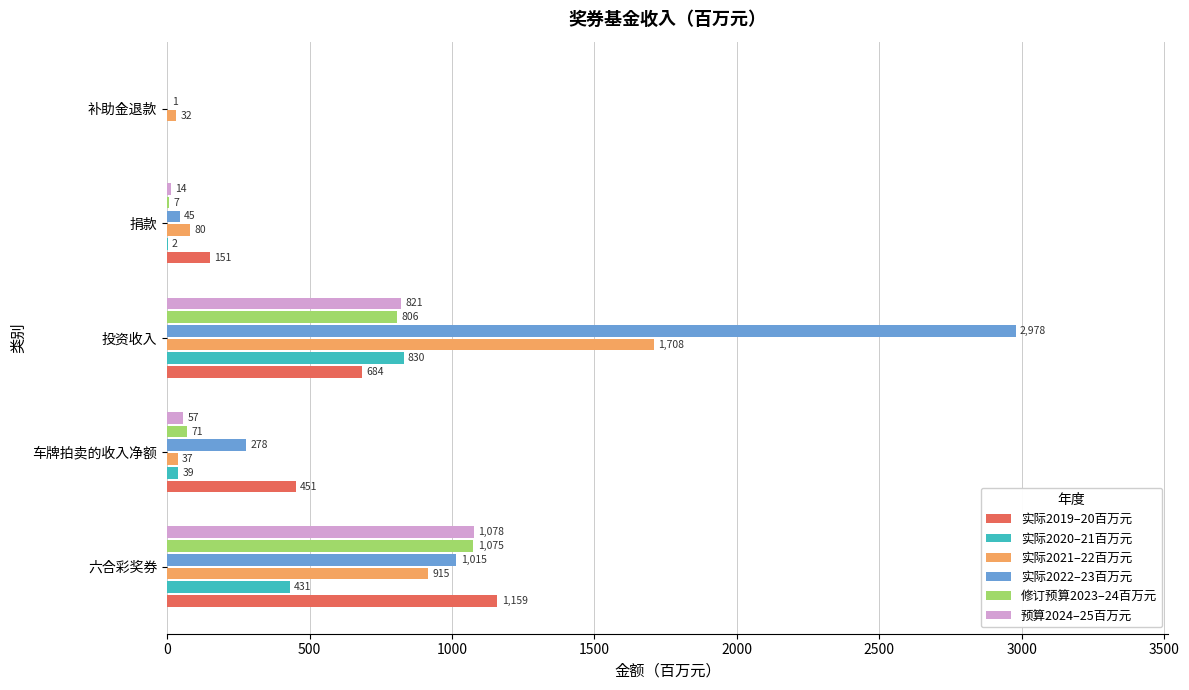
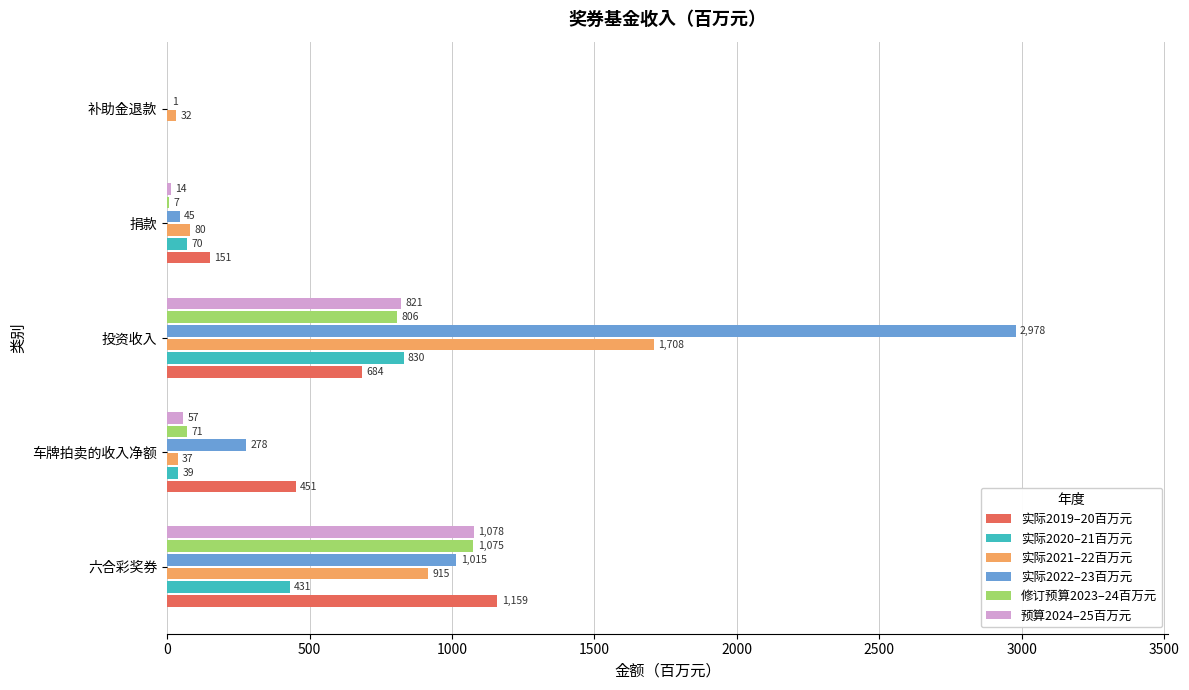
实际2020–21百万元, 捐款: 2 -> 70
